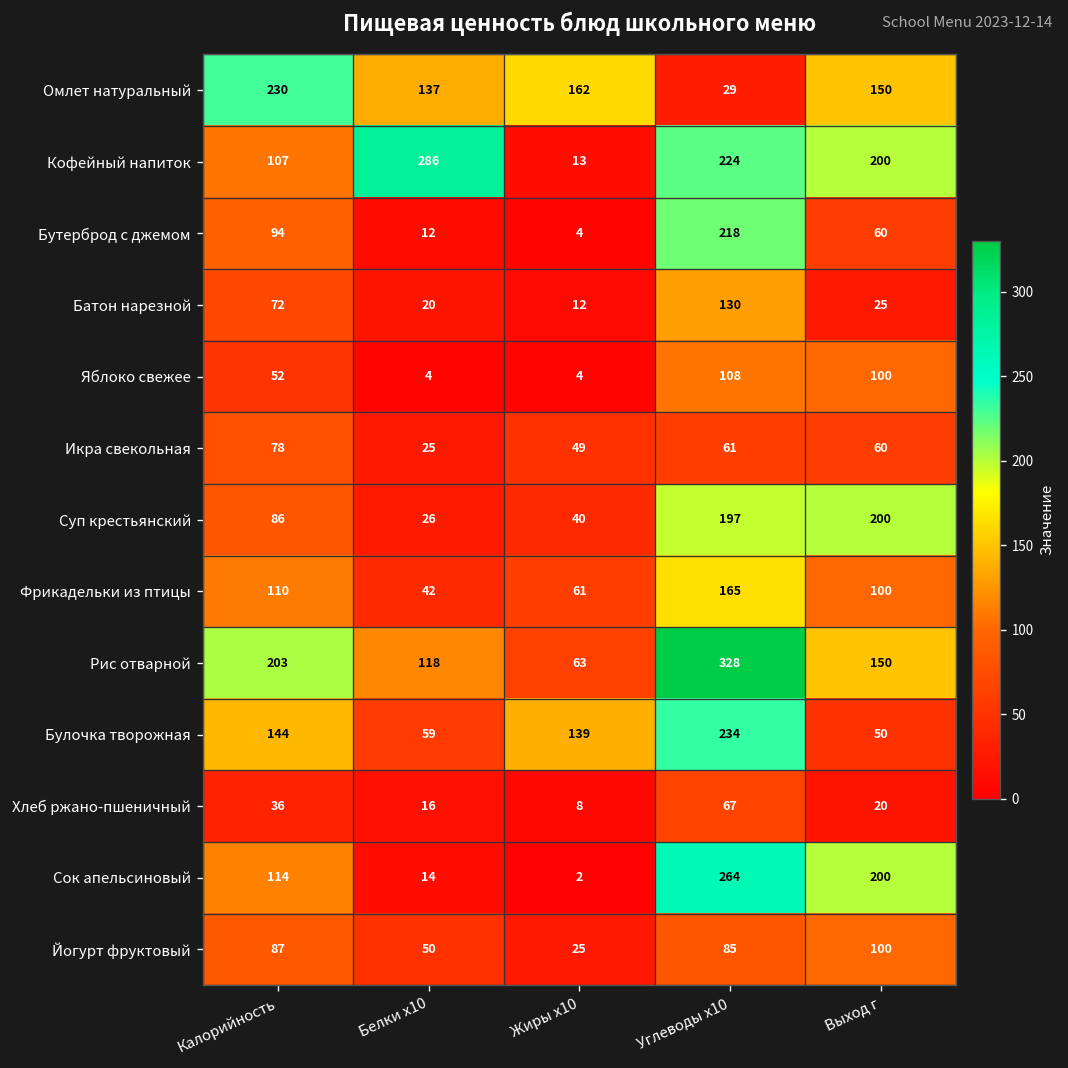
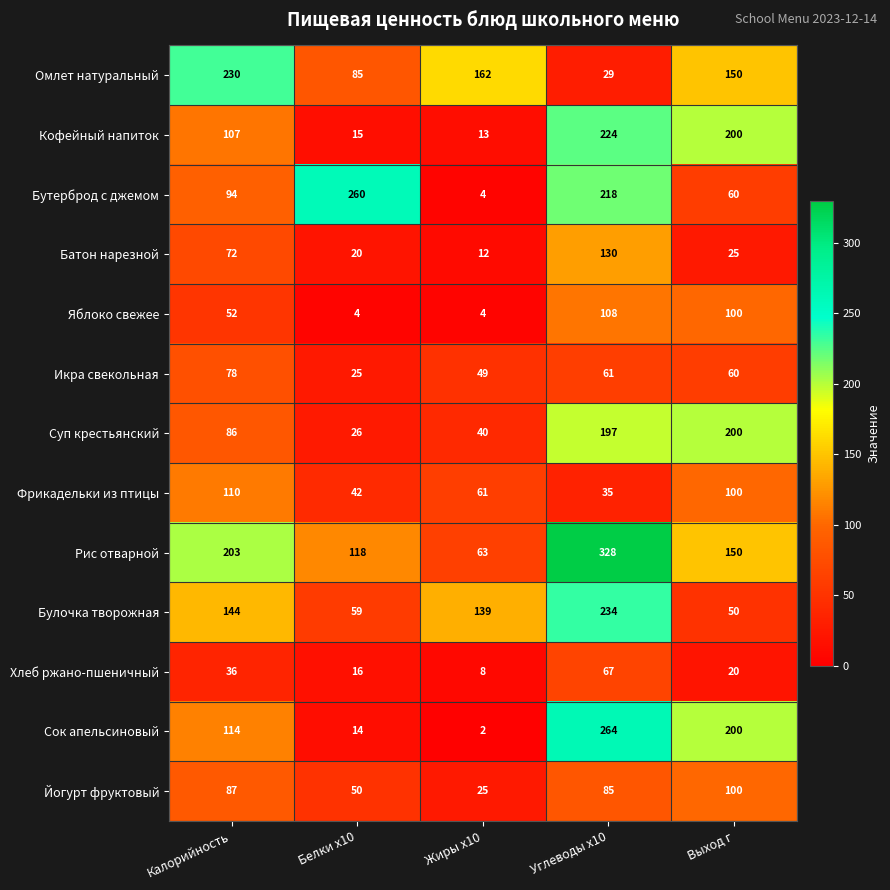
Омлет натуральный, Белки x10: 137 -> 85
Кофейный напиток, Белки x10: 286 -> 15
Бутерброд с джемом, Белки x10: 12 -> 260
Фрикадельки из птицы, Углеводы x10: 165 -> 35
